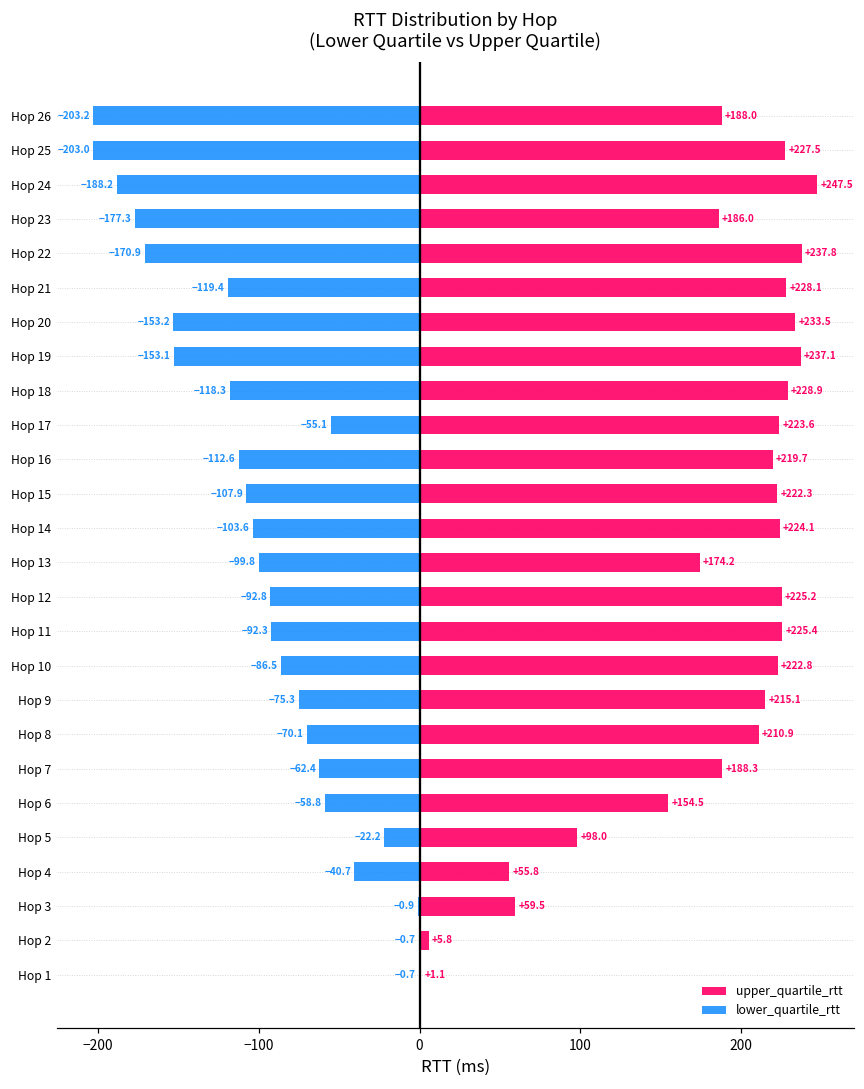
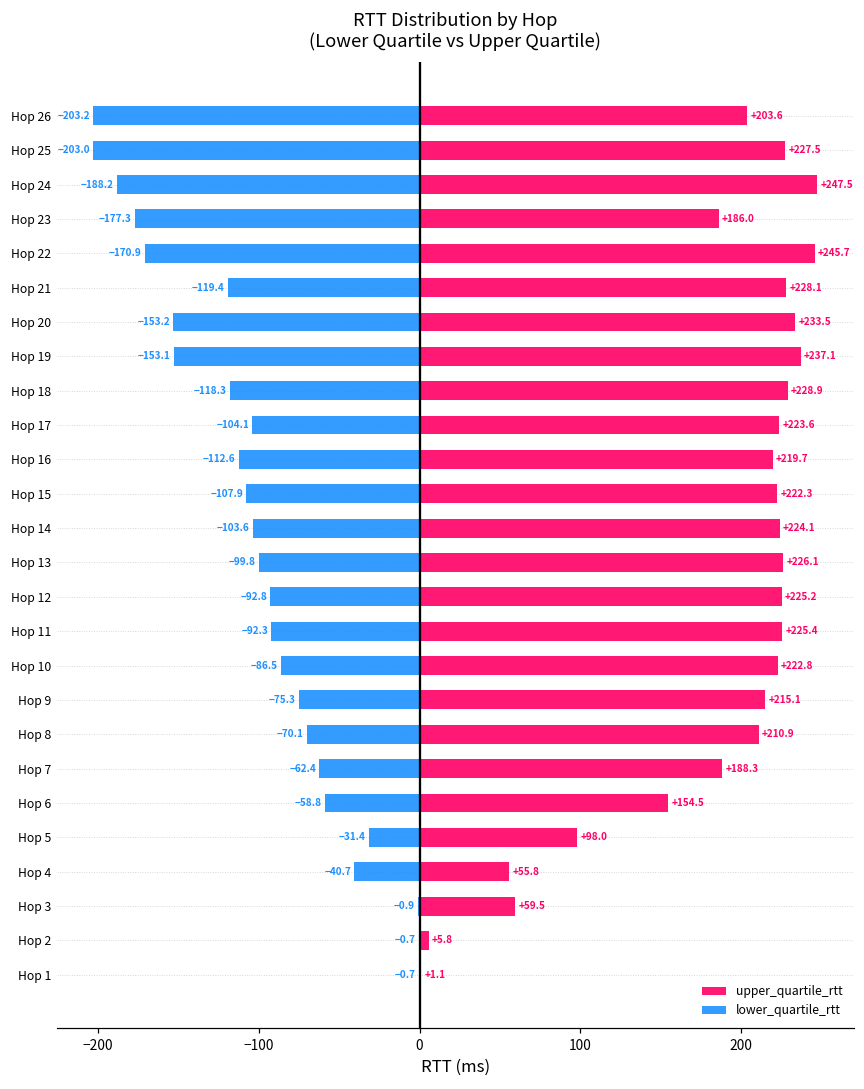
upper_quartile_rtt, Hop 26: +188.0 -> +203.6
upper_quartile_rtt, Hop 22: +237.8 -> +245.7
lower_quartile_rtt, Hop 17: -55.1 -> -104.1
upper_quartile_rtt, Hop 13: +174.2 -> +226.1
lower_quartile_rtt, Hop 5: -22.2 -> -31.4
